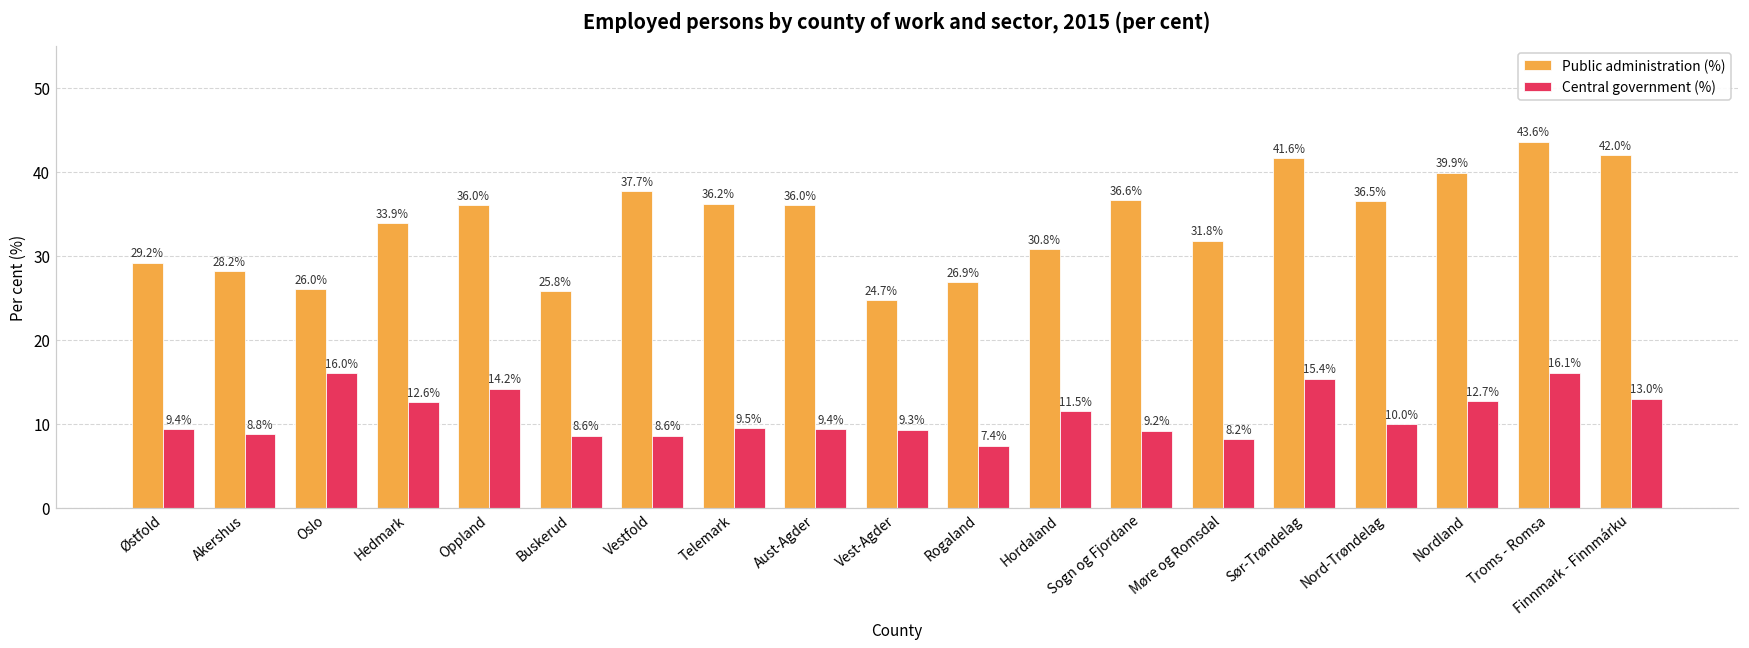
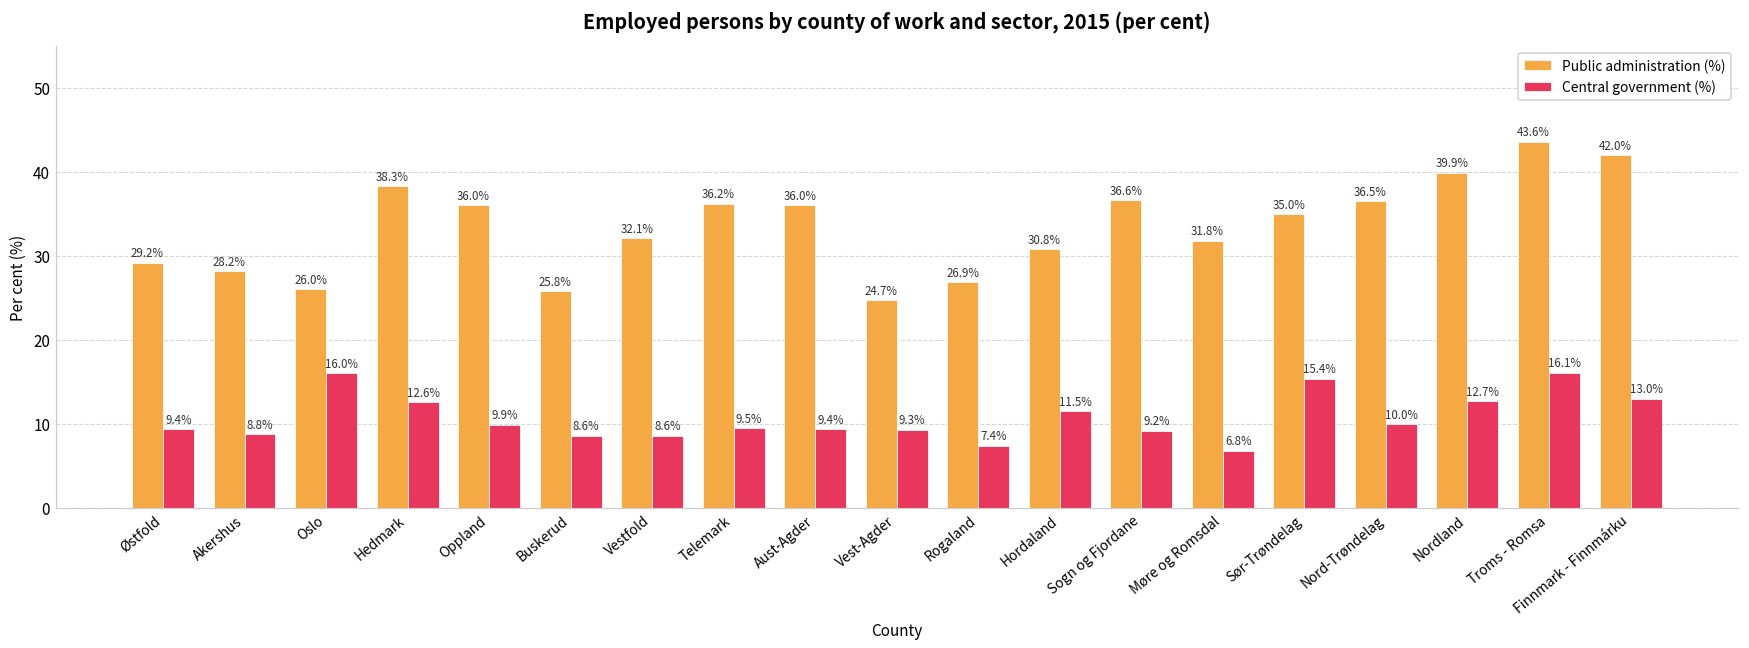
Public administration (%), Hedmark: 33.9% -> 38.3%
Central government (%), Oppland: 14.2% -> 9.9%
Public administration (%), Vestfold: 37.7% -> 32.1%
Central government (%), Møre og Romsdal: 8.2% -> 6.8%
Public administration (%), Sør-Trøndelag: 41.6% -> 35.0%
